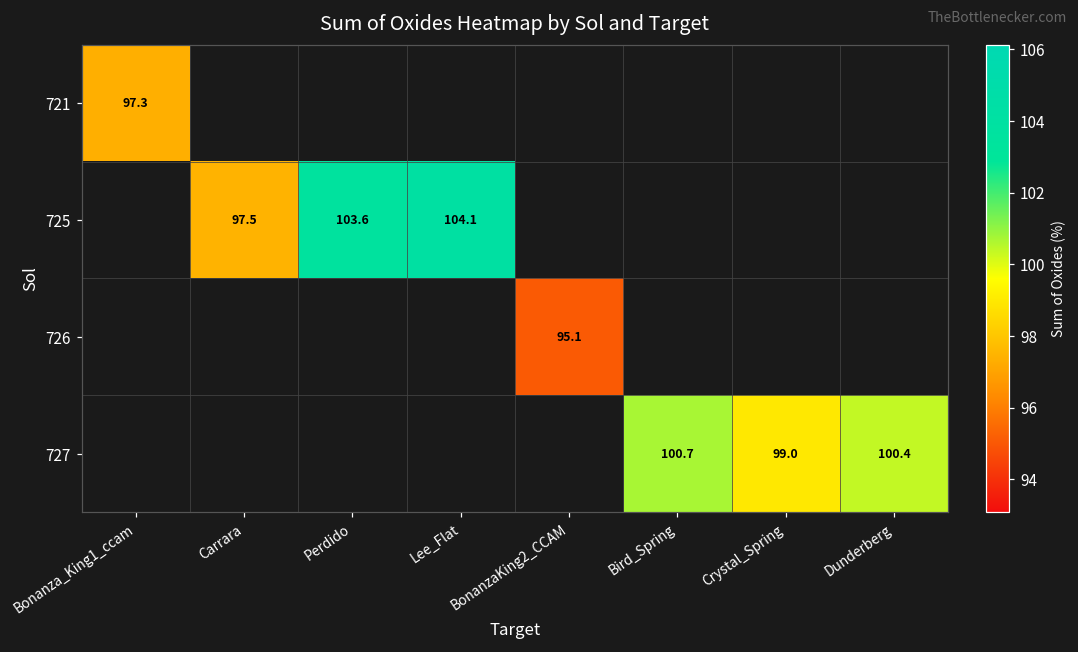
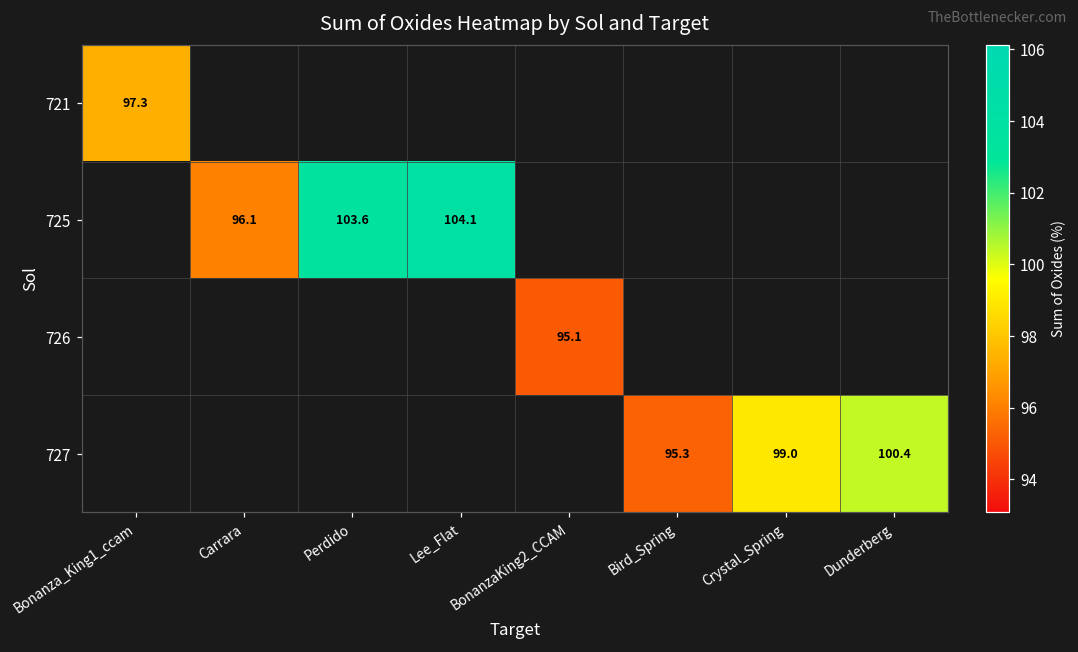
725, Carrara: 97.5 -> 96.1
727, Bird_Spring: 100.7 -> 95.3
